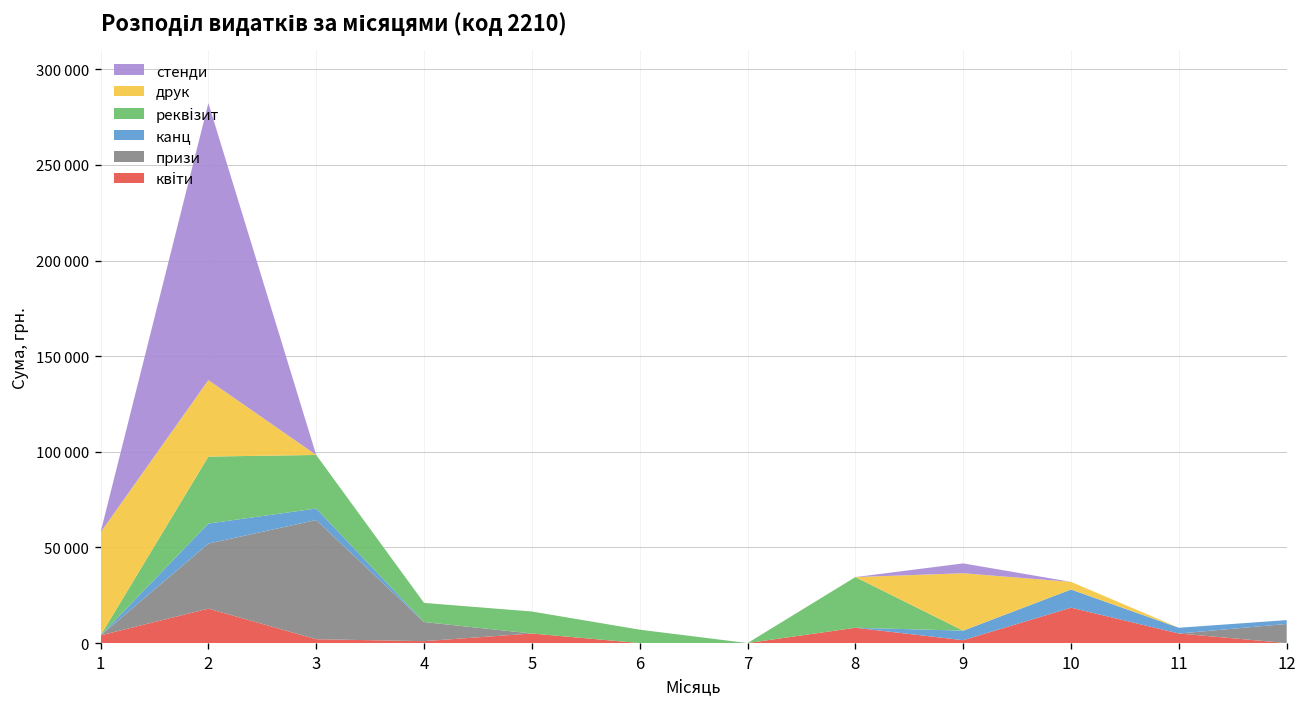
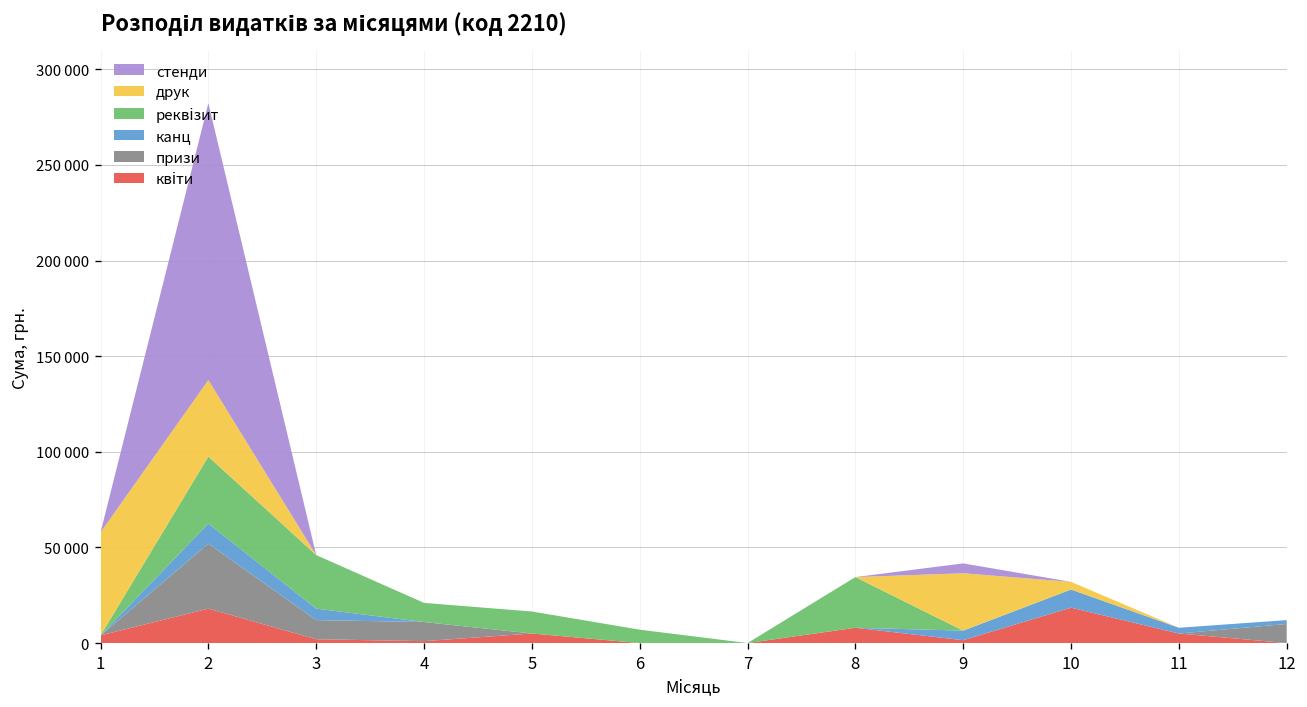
призи, 3: 62000 -> 10000
